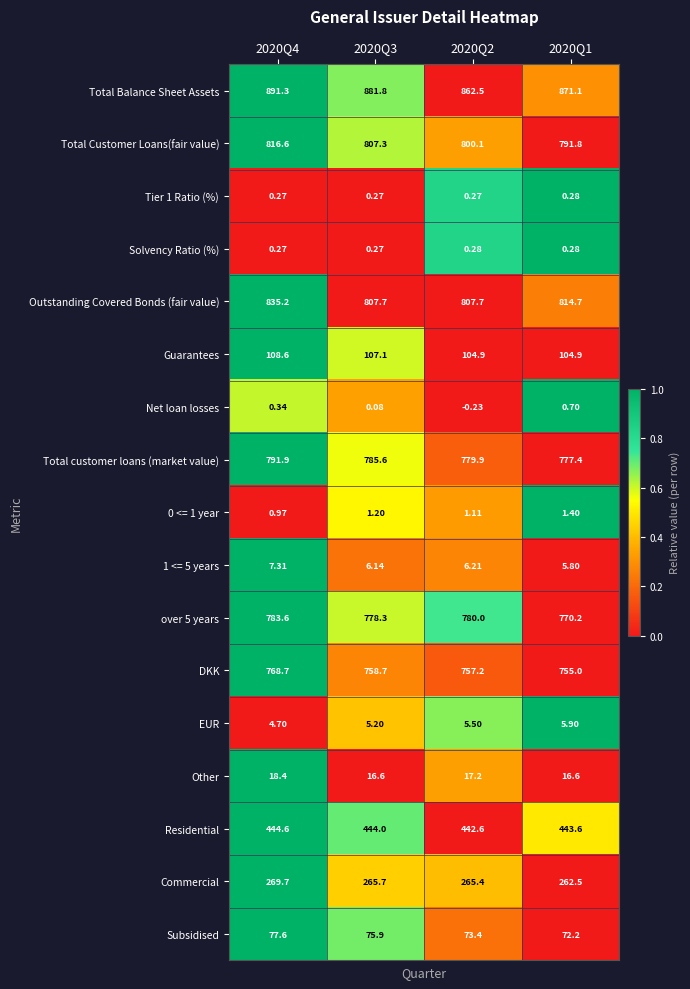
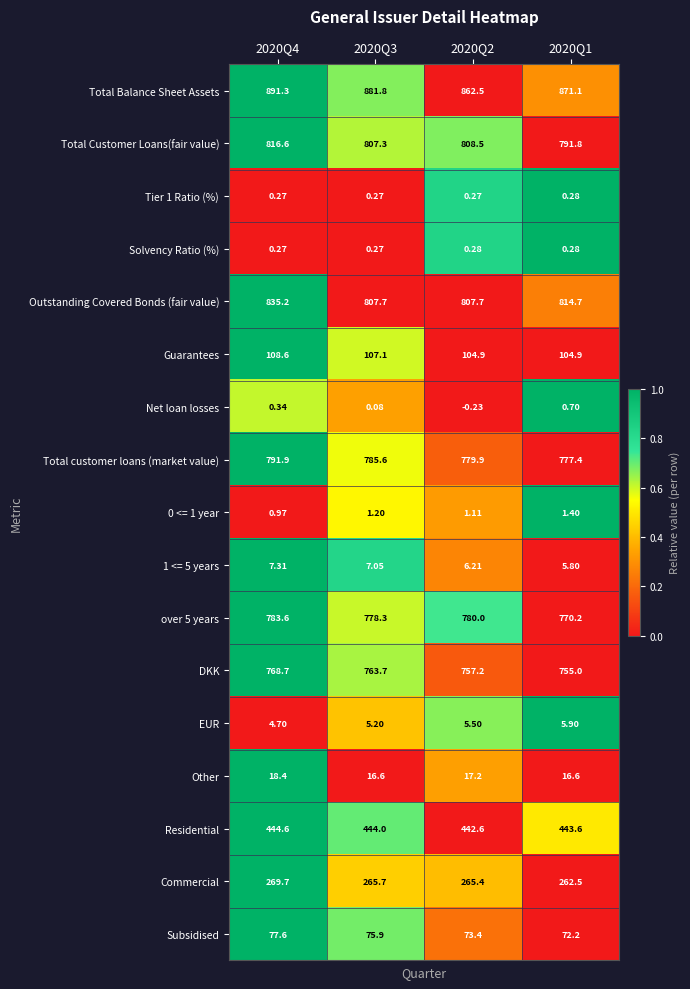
Total Customer Loans(fair value), 2020Q2: 800.1 -> 808.5
1 <= 5 years, 2020Q3: 6.14 -> 7.05
DKK, 2020Q3: 758.7 -> 763.7
